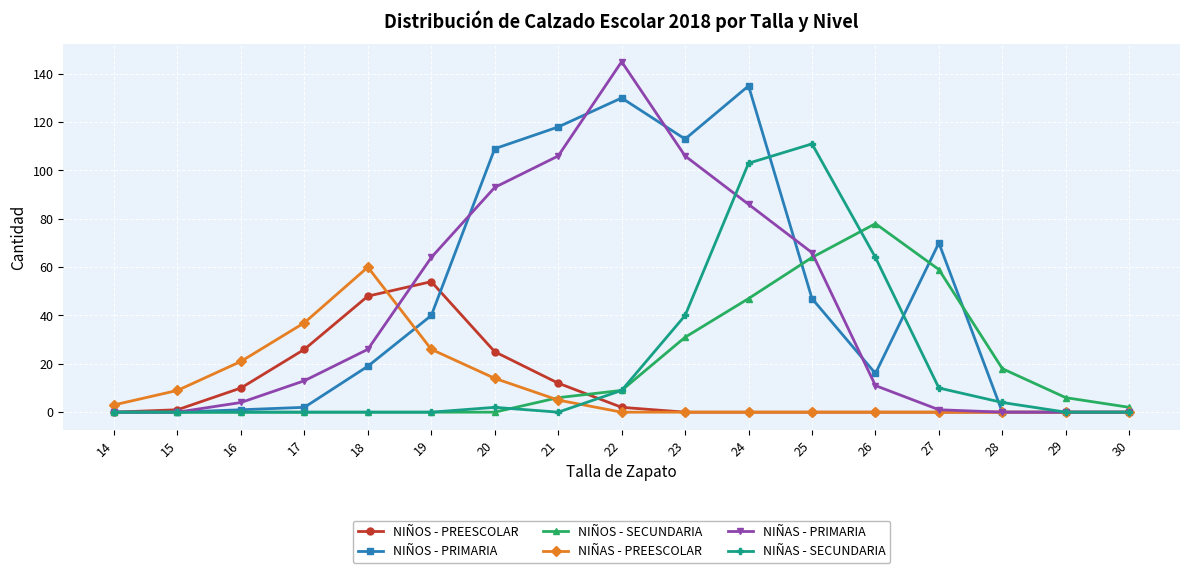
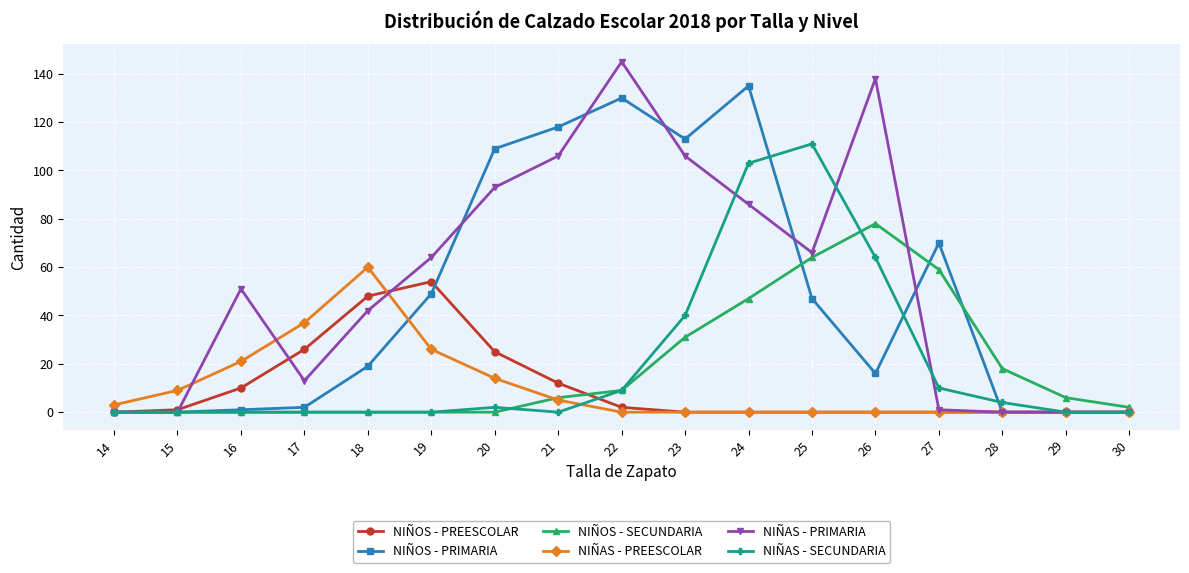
NIÑAS - PRIMARIA, 16: 4 -> 51
NIÑAS - PRIMARIA, 18: 26 -> 42
NIÑOS - PRIMARIA, 19: 40 -> 49
NIÑAS - PRIMARIA, 26: 11 -> 138
